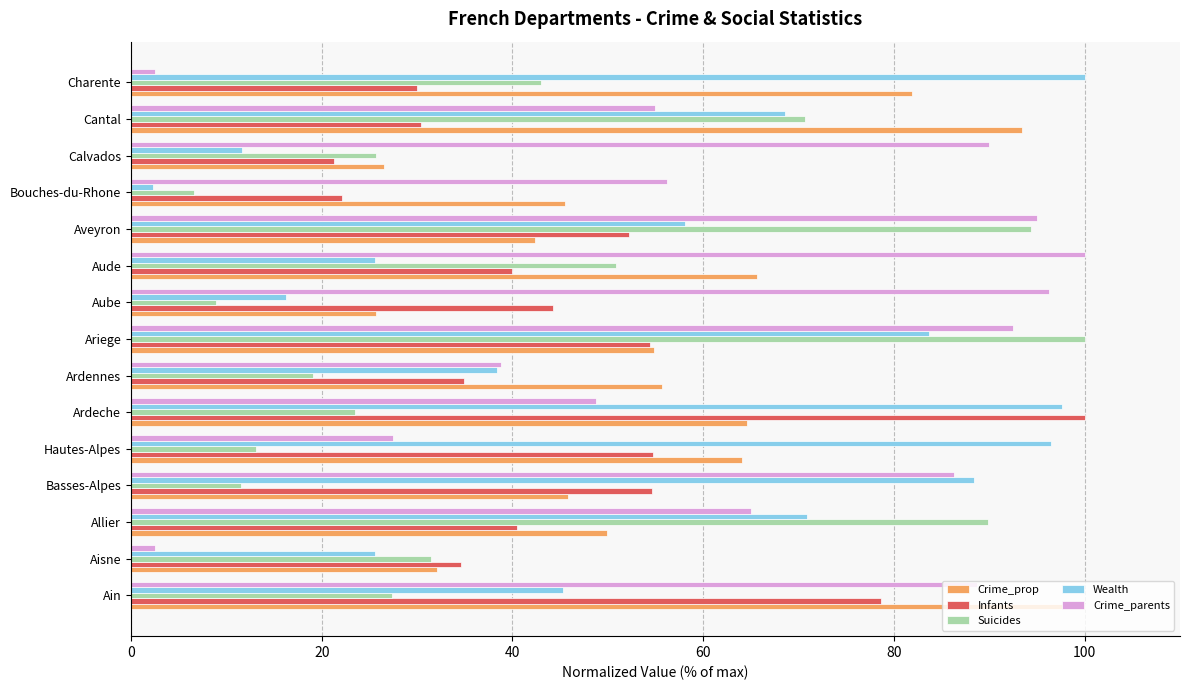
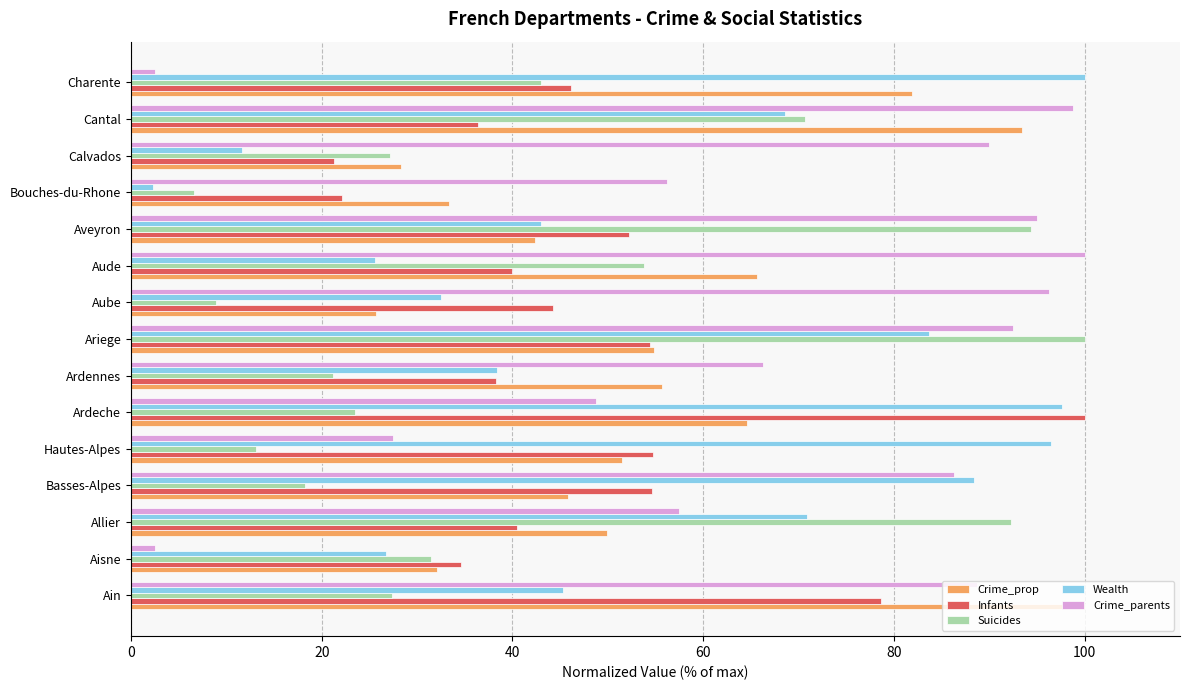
Infants, Charente: 30 -> 46
Crime_parents, Cantal: 55 -> 99
Infants, Cantal: 30 -> 36
Suicides, Calvados: 26 -> 27
Crime_prop, Calvados: 27 -> 28
Crime_prop, Bouches-du-Rhone: 45 -> 33
Wealth, Aveyron: 58 -> 43
Suicides, Aude: 51 -> 54
Wealth, Aube: 16 -> 33
Crime_parents, Ardennes: 39 -> 66
Suicides, Ardennes: 19 -> 21
Infants, Ardennes: 35 -> 38
Crime_prop, Hautes-Alpes: 64 -> 51
Suicides, Basses-Alpes: 12 -> 18
Crime_parents, Allier: 65 -> 57
Suicides, Allier: 90 -> 92
Wealth, Aisne: 26 -> 27
